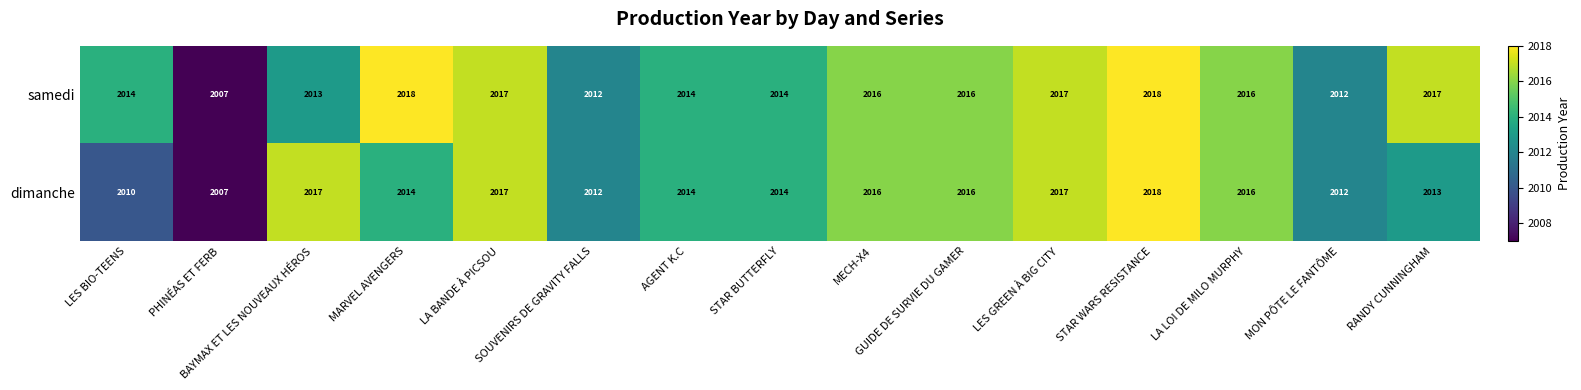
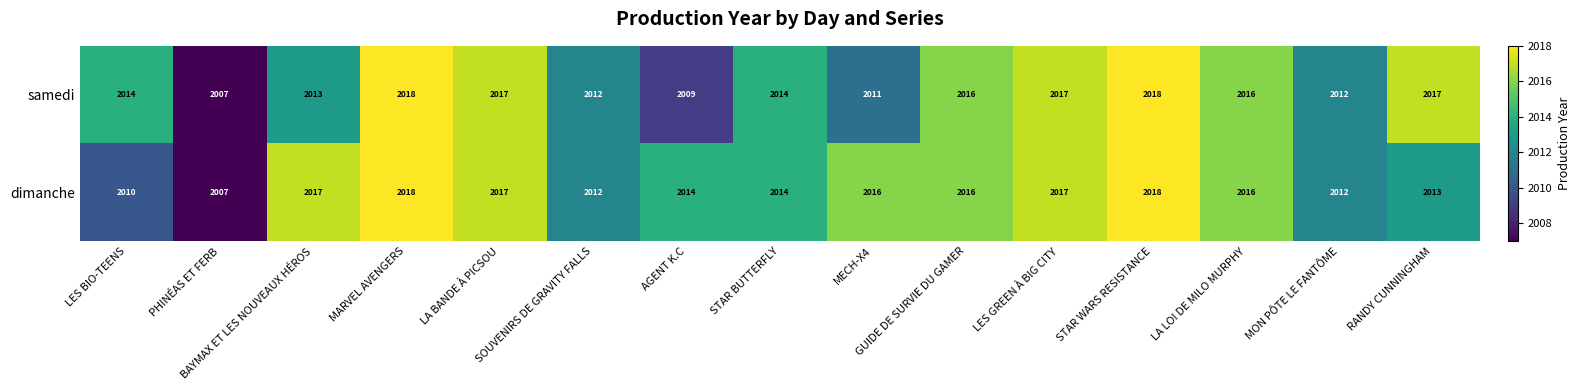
samedi, AGENT K.C: 2014 -> 2009
samedi, MECH-X4: 2016 -> 2011
dimanche, MARVEL AVENGERS: 2014 -> 2018
